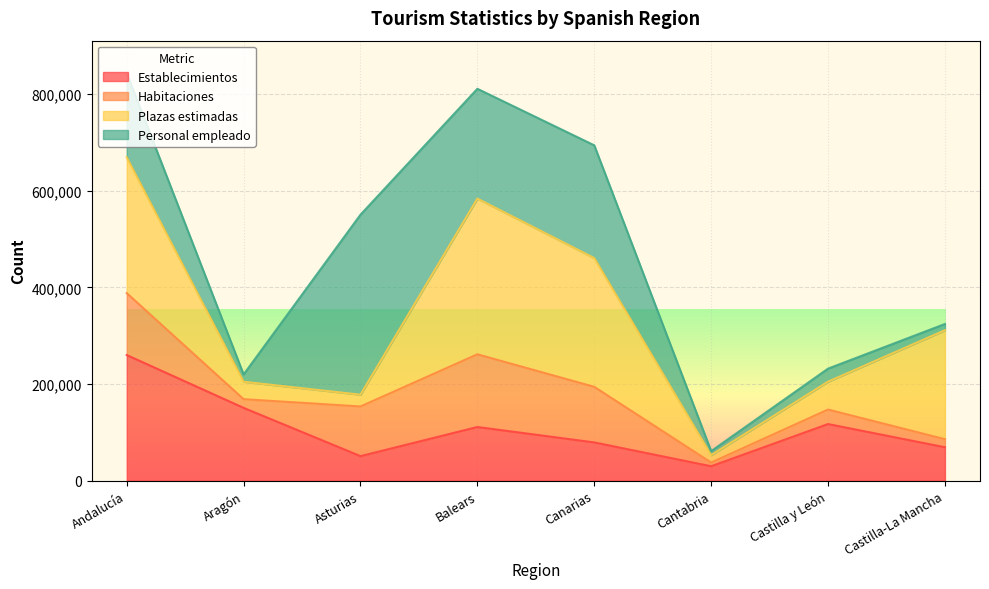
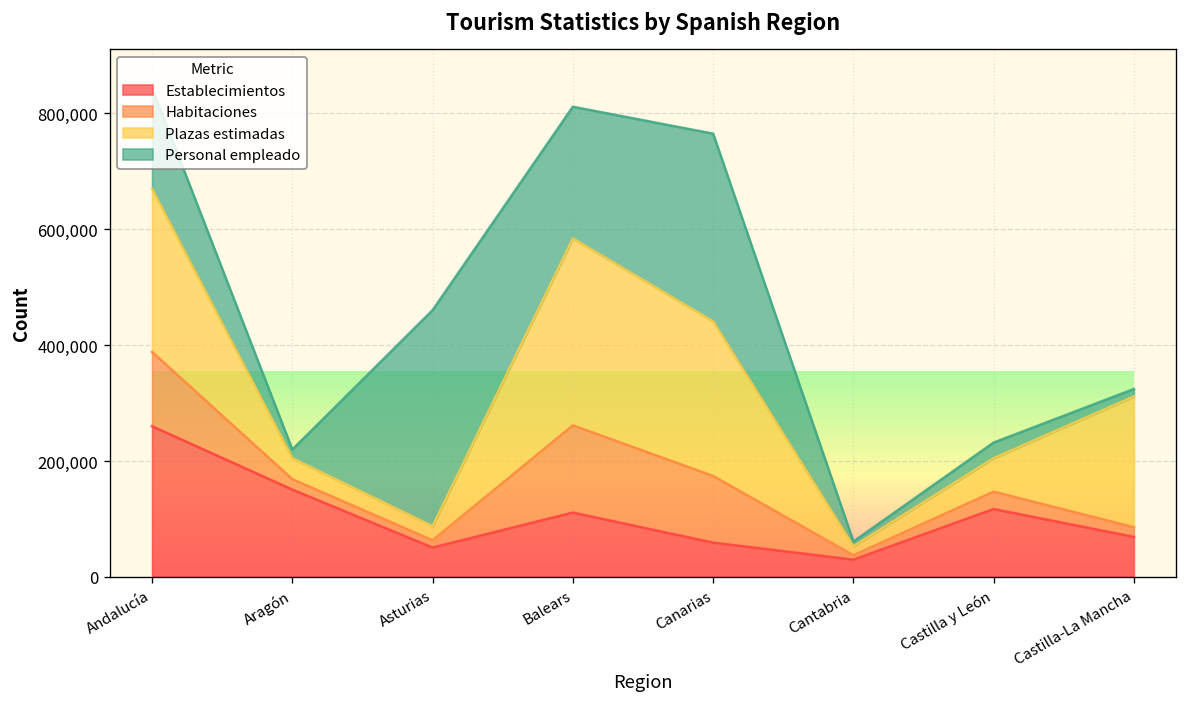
Habitaciones, Asturias: 100,000 -> 10,000
Establecimientos, Canarias: 80,000 -> 60,000
Personal empleado, Canarias: 230,000 -> 320,000
